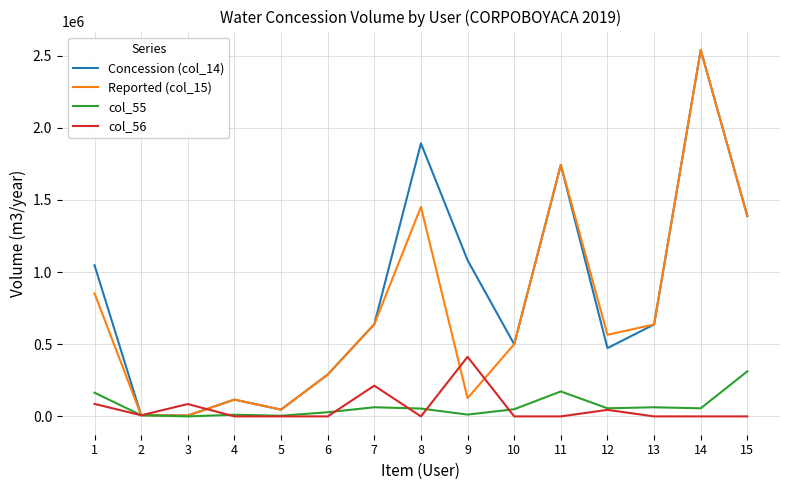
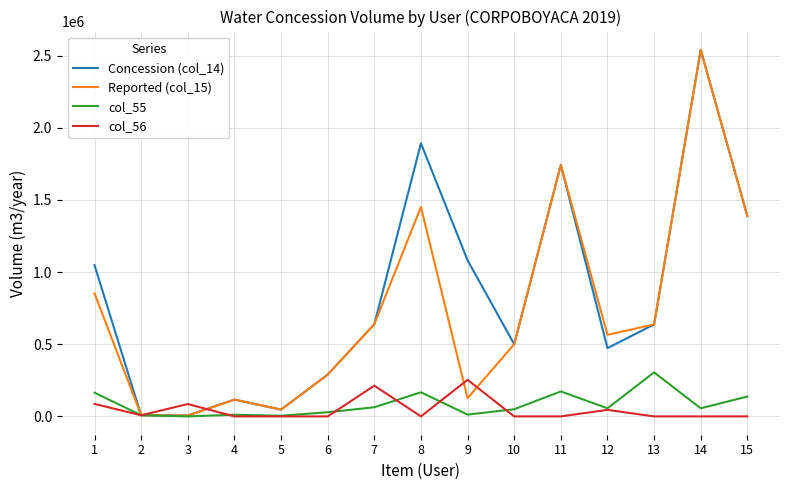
col_55, 8: 50000 -> 170000
col_56, 9: 410000 -> 250000
col_55, 13: 60000 -> 310000
col_55, 15: 310000 -> 140000
